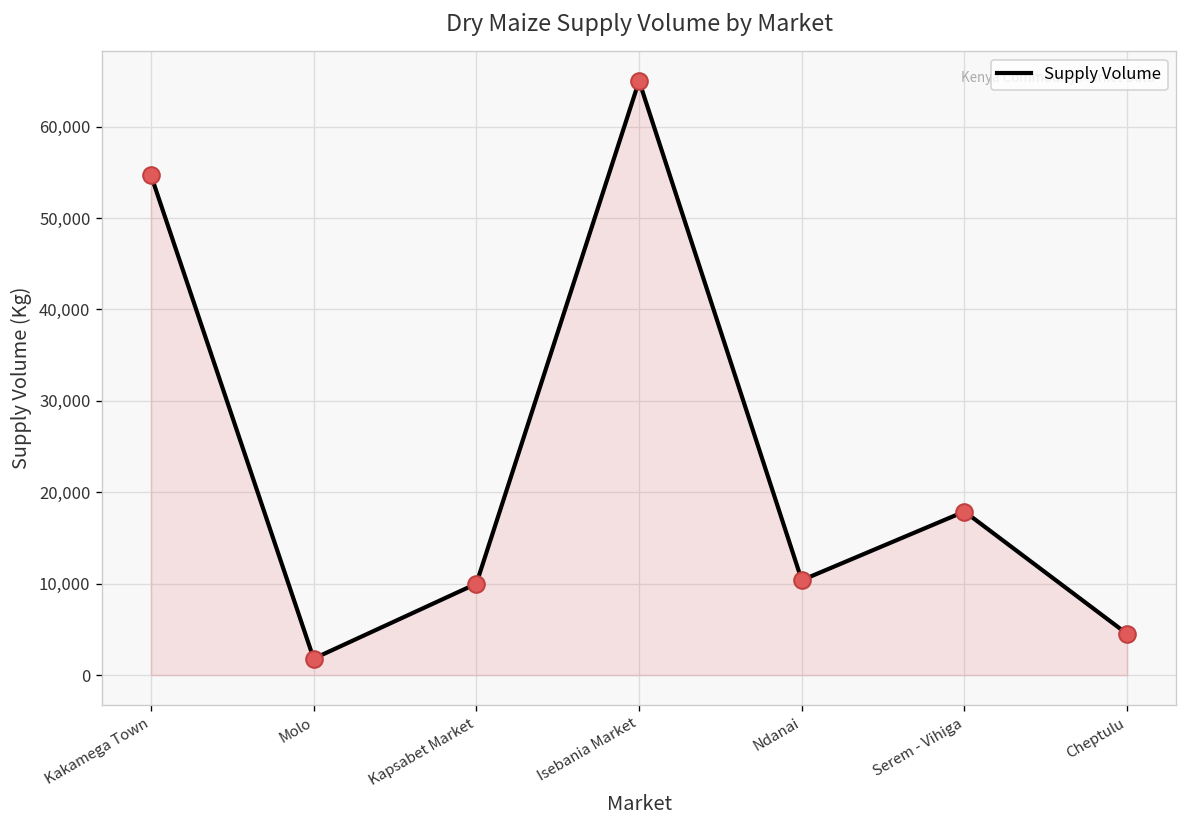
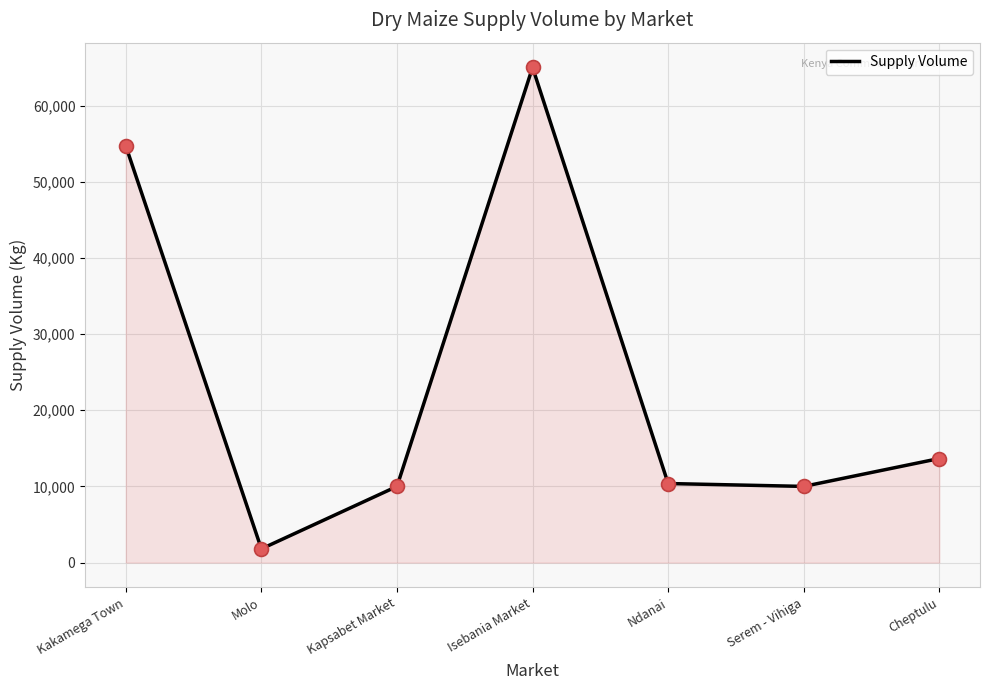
Serem - Vihiga: 18,000 -> 10,000
Cheptulu: 5,000 -> 14,000
